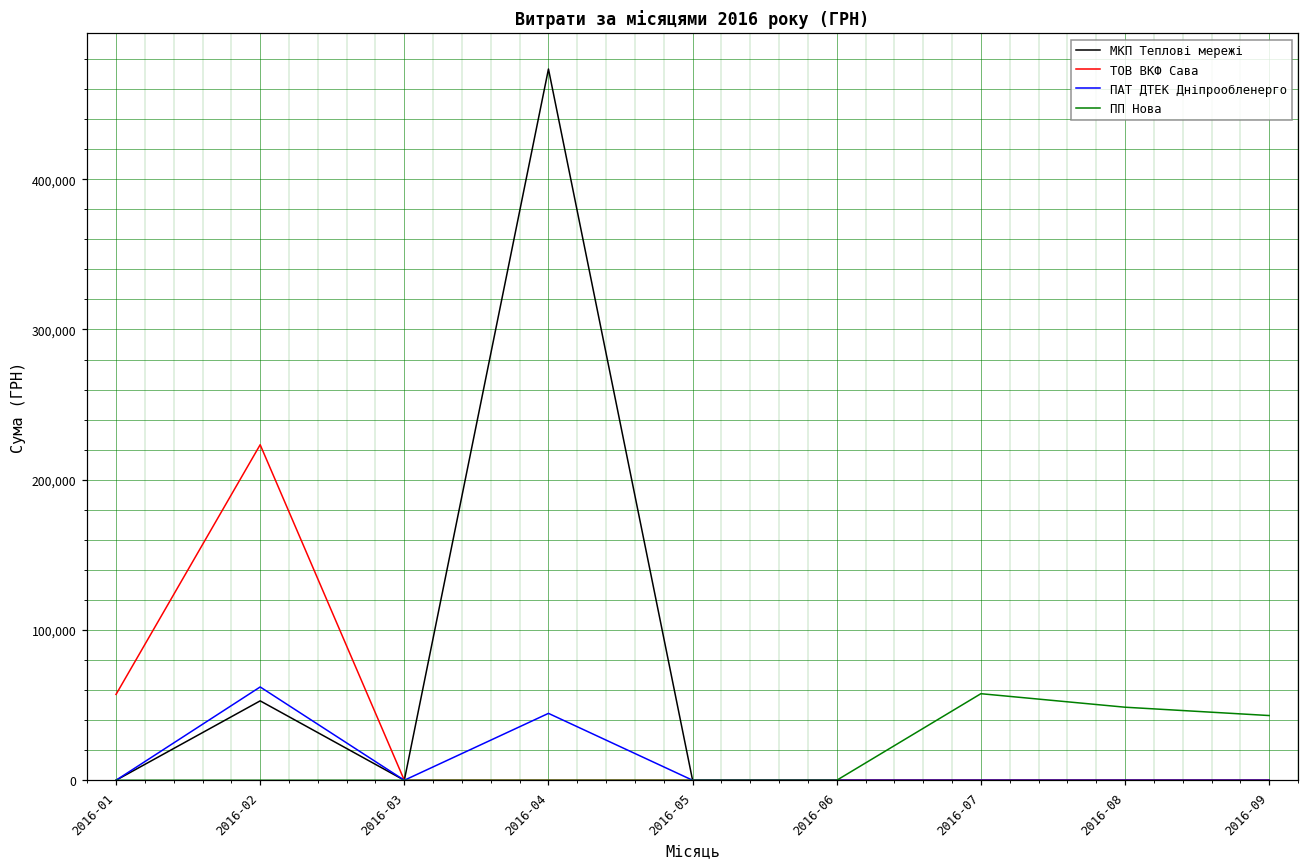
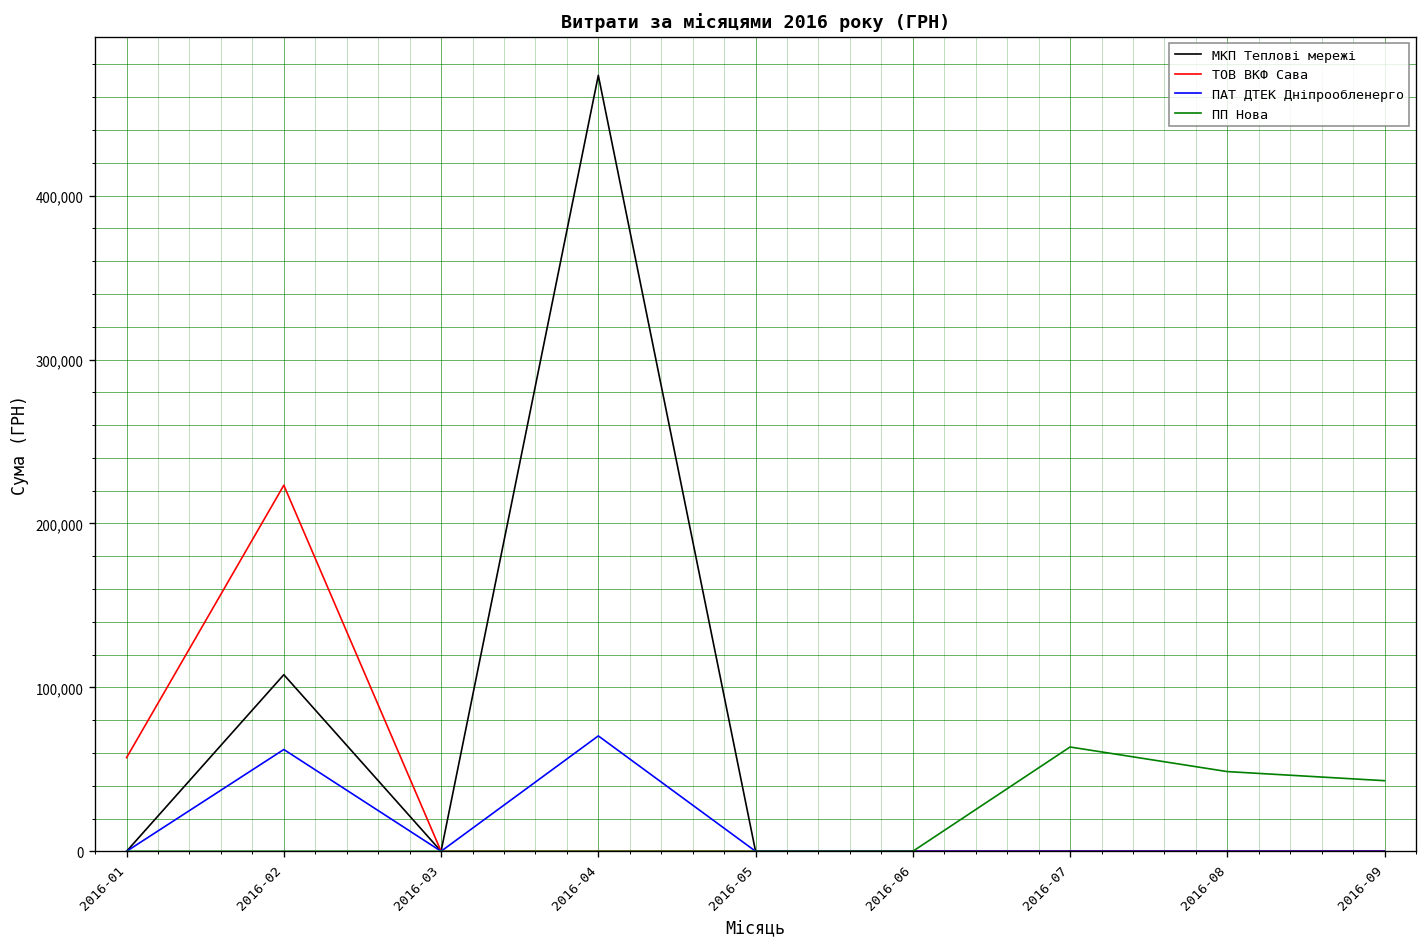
МКП Теплові мережі, 2016-02: 53,000 -> 108,000
ПАТ ДТЕК Дніпрообленерго, 2016-04: 45,000 -> 70,000
ПП Нова, 2016-07: 58,000 -> 64,000
